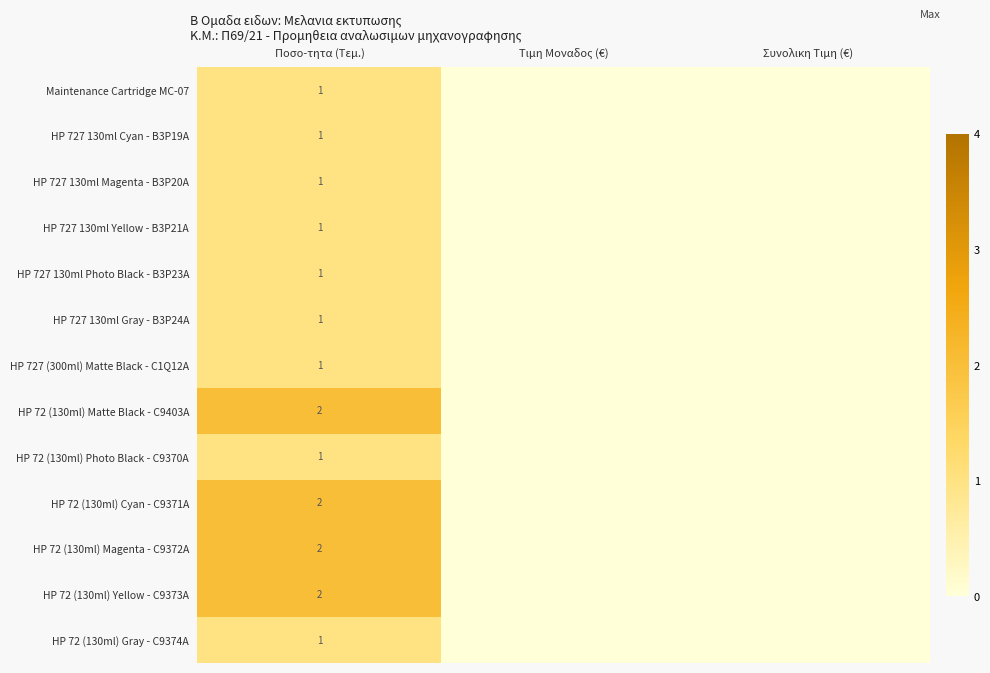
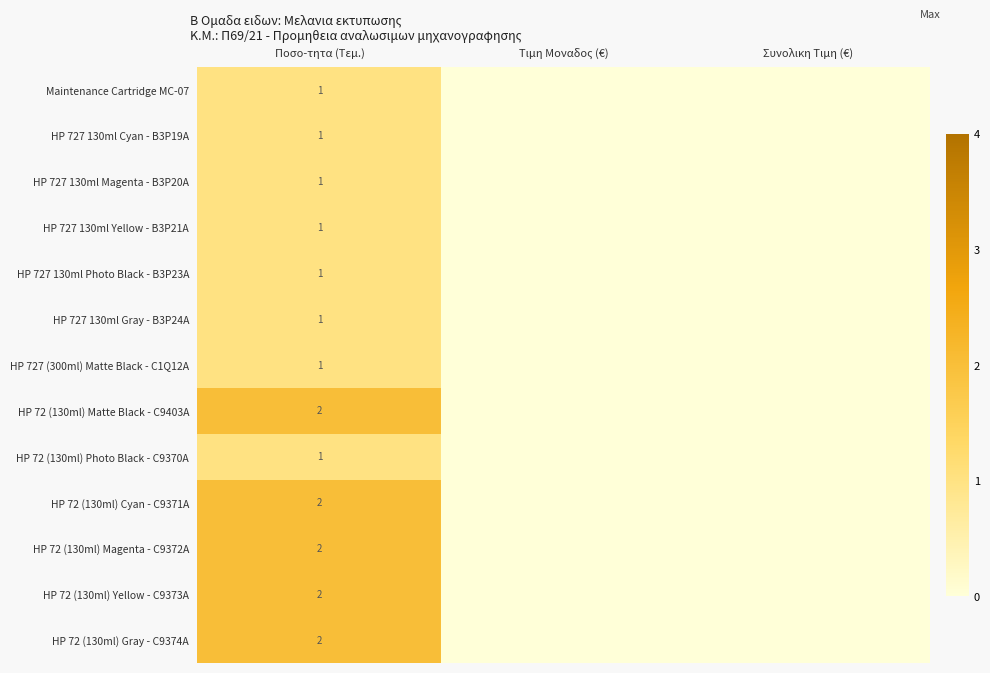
HP 72 (130ml) Gray - C9374A, Ποσο-τητα (Τεμ.): 1 -> 2
